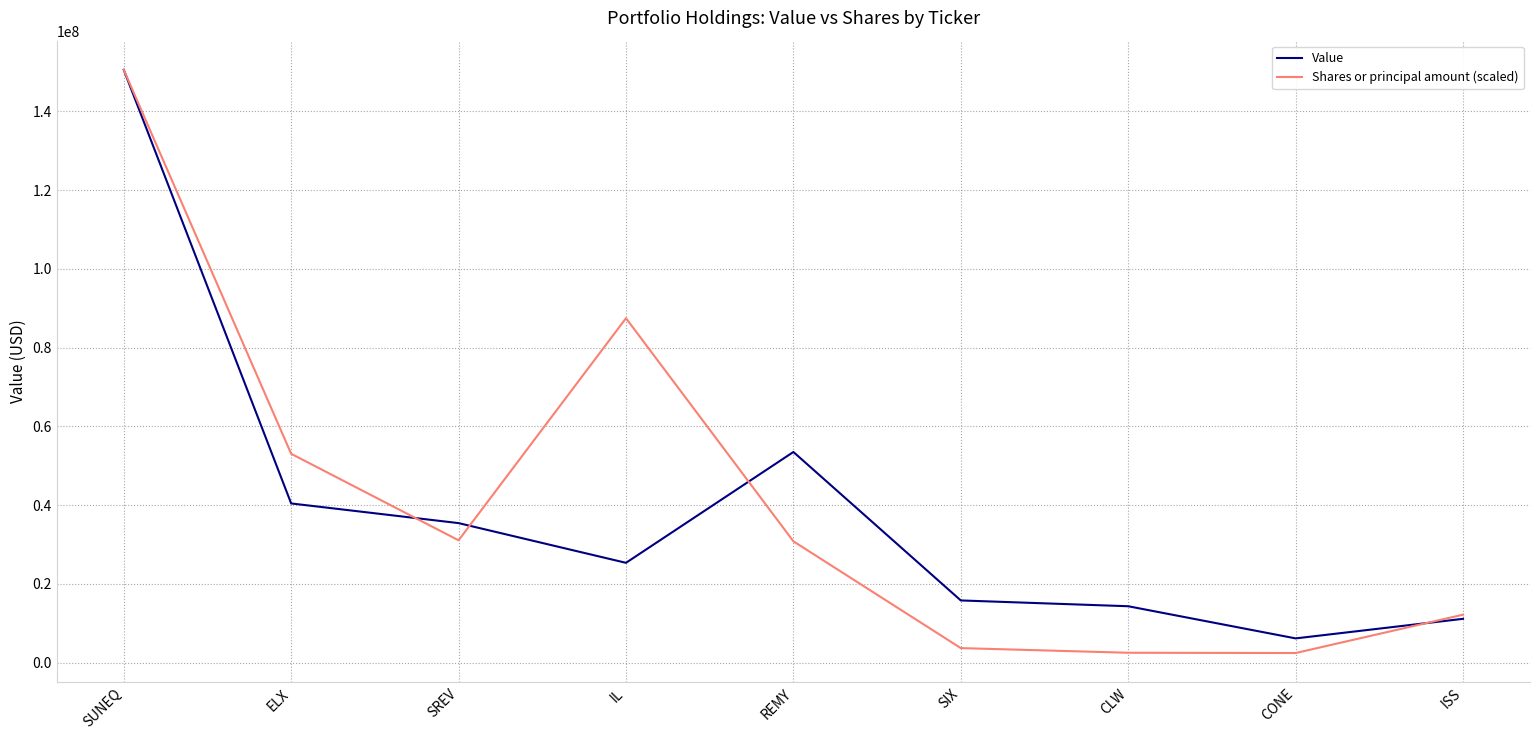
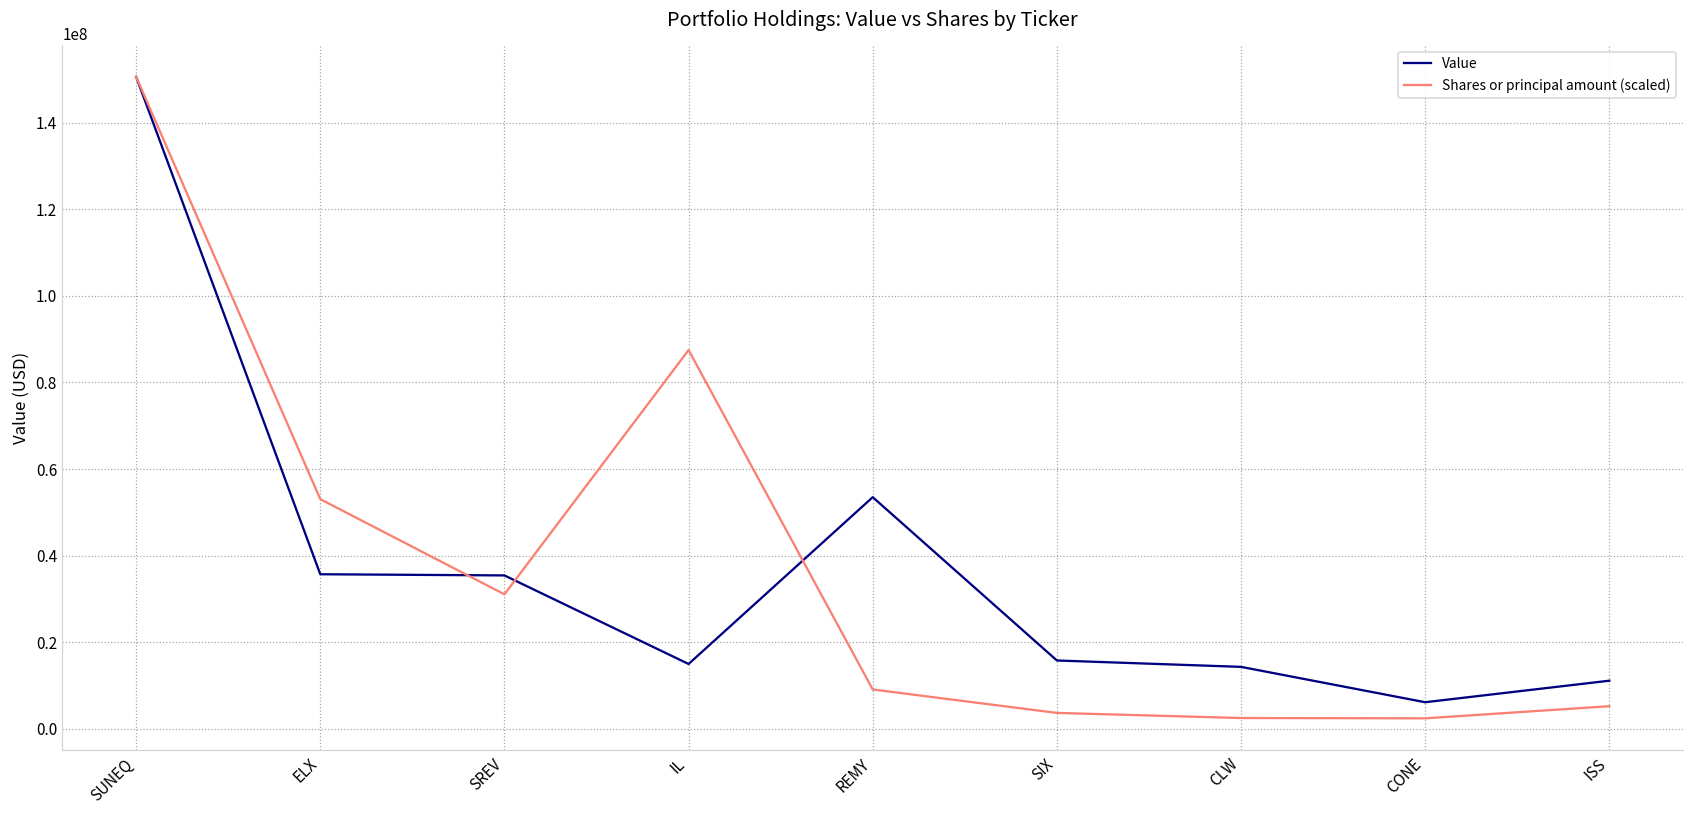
Value, ELX: 40000000 -> 36000000
Value, IL: 25000000 -> 15000000
Shares or principal amount (scaled), REMY: 31000000 -> 9000000
Shares or principal amount (scaled), ISS: 12000000 -> 5000000
